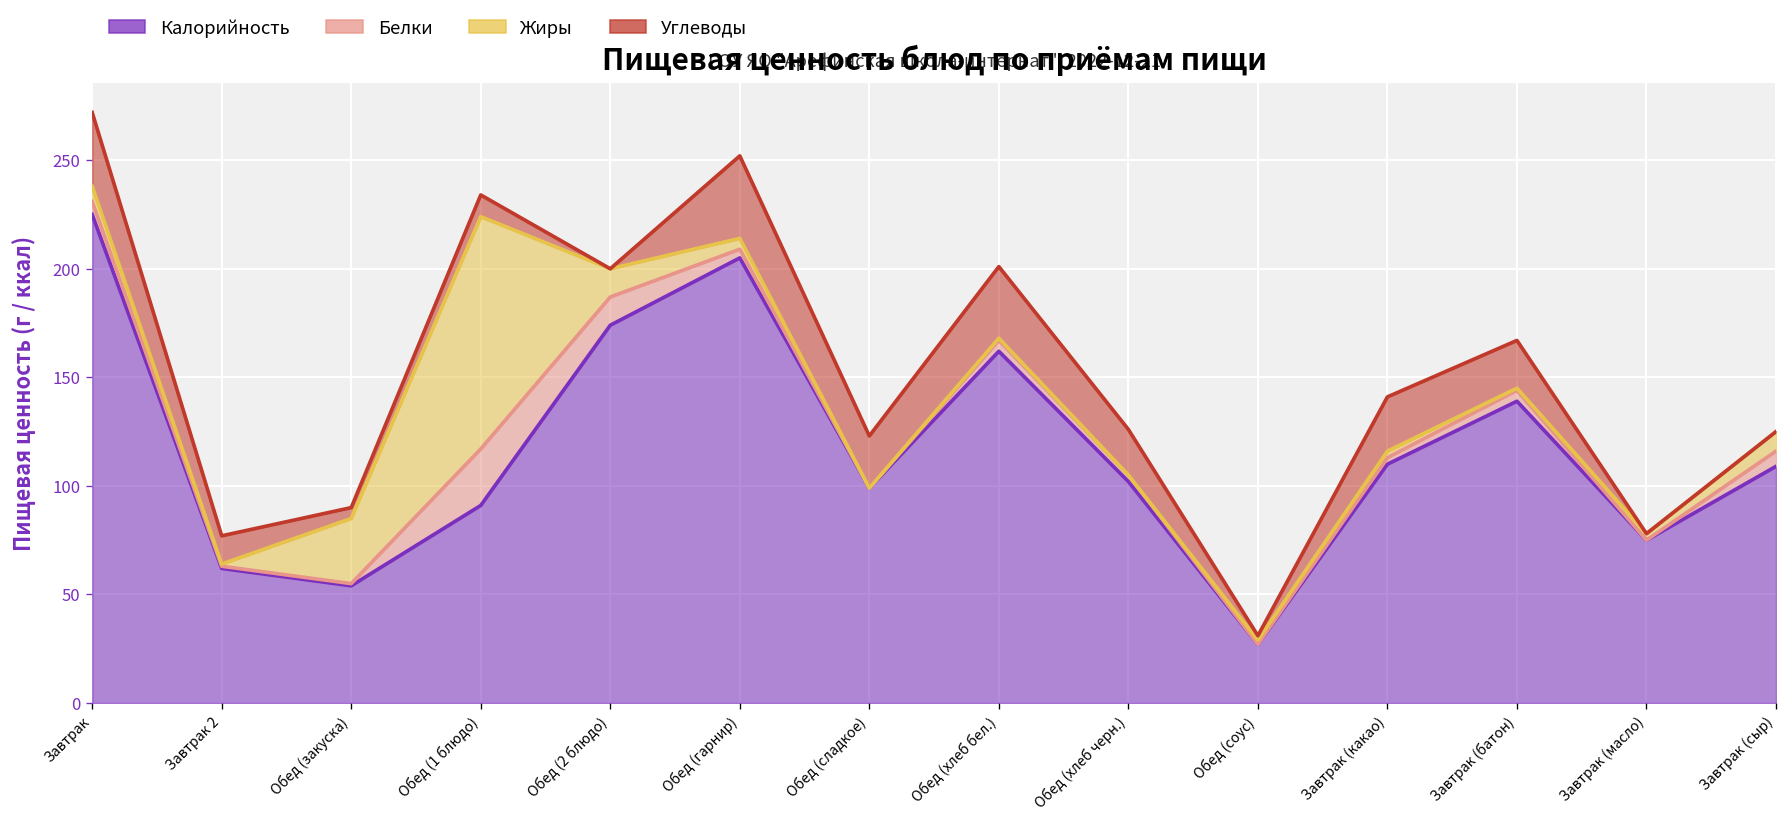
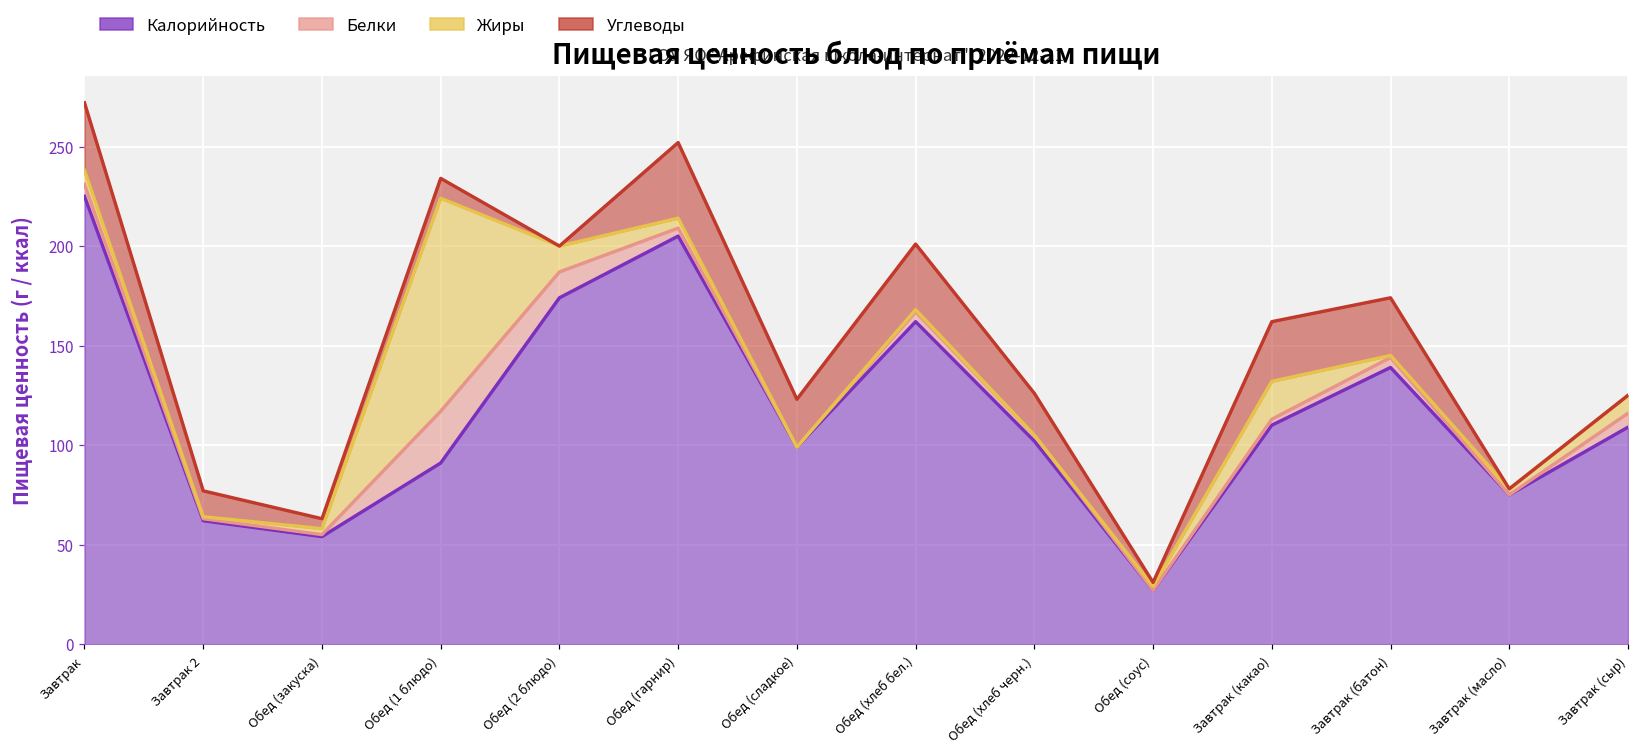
Жиры, Обед (закуска): 30 -> 3
Жиры, Завтрак (какао): 3 -> 19
Углеводы, Завтрак (какао): 25 -> 30
Углеводы, Завтрак (батон): 22 -> 29
